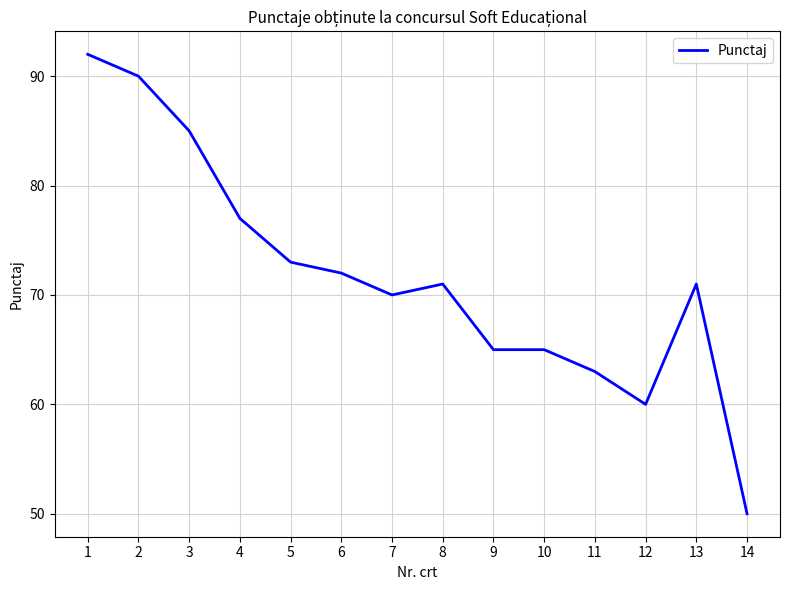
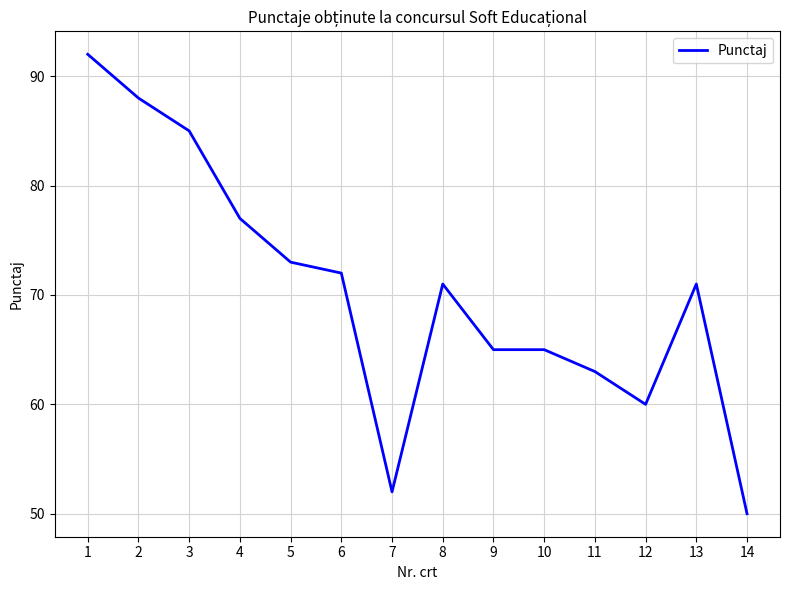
2: 90 -> 88
7: 70 -> 52
